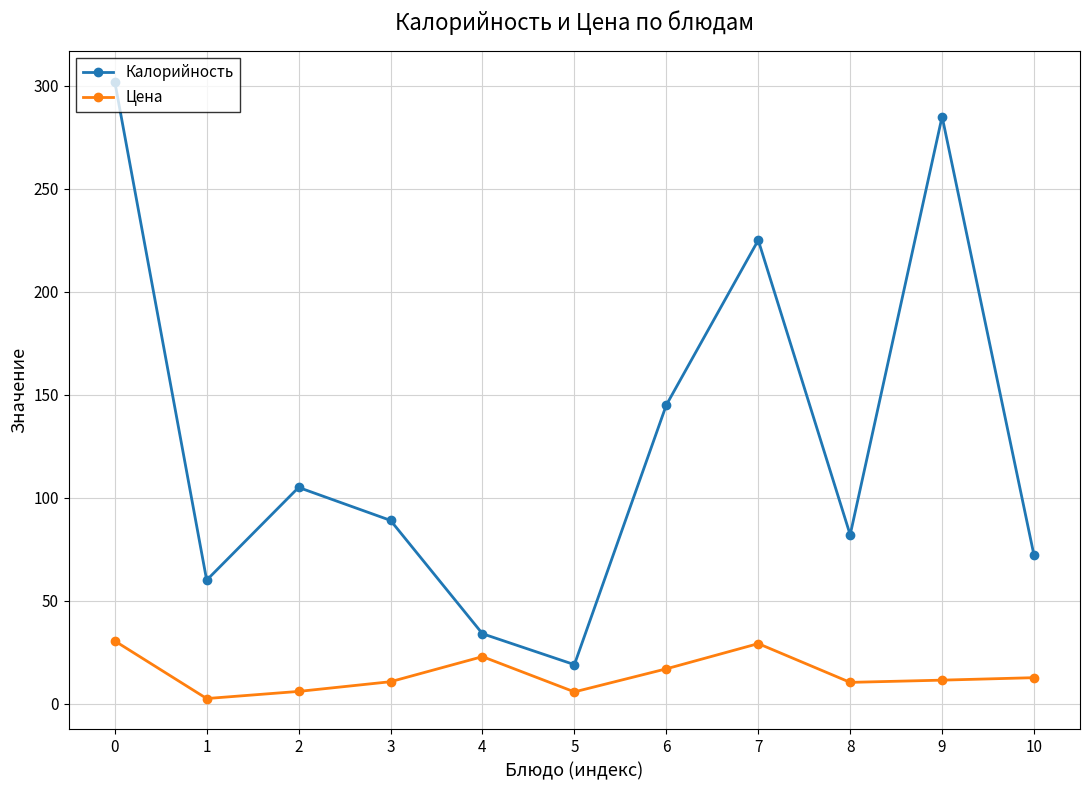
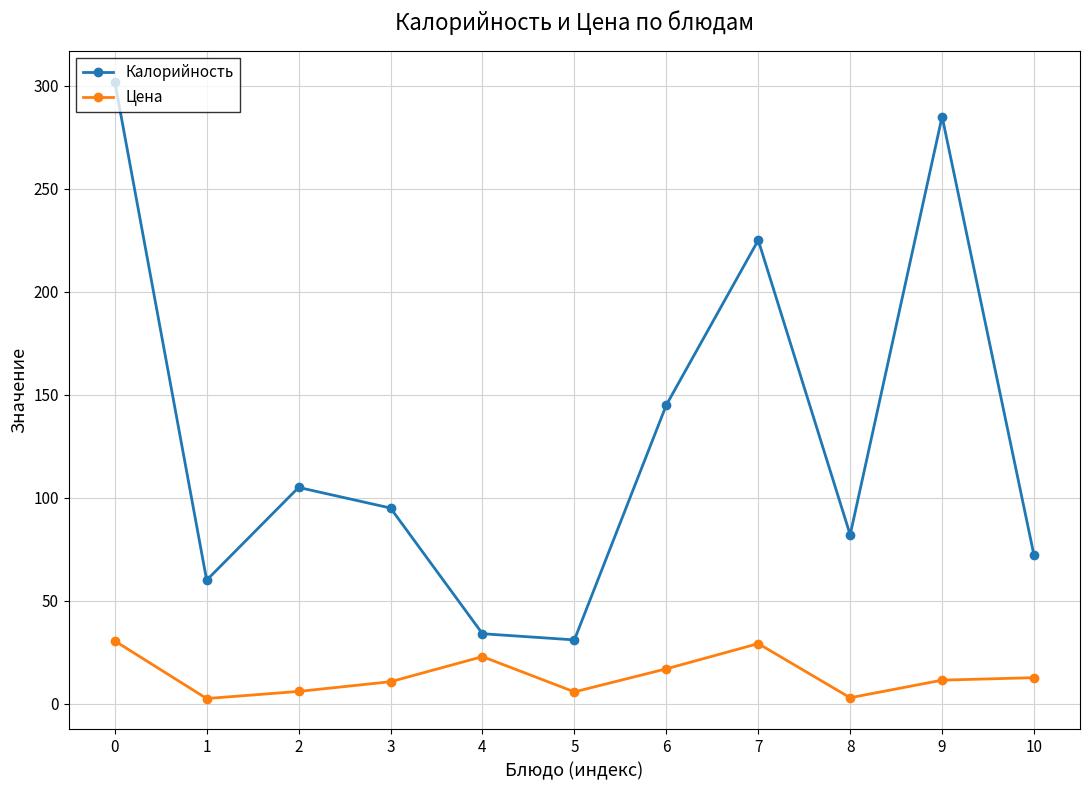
Калорийность, 3: 89 -> 95
Калорийность, 5: 19 -> 31
Цена, 8: 10 -> 3
